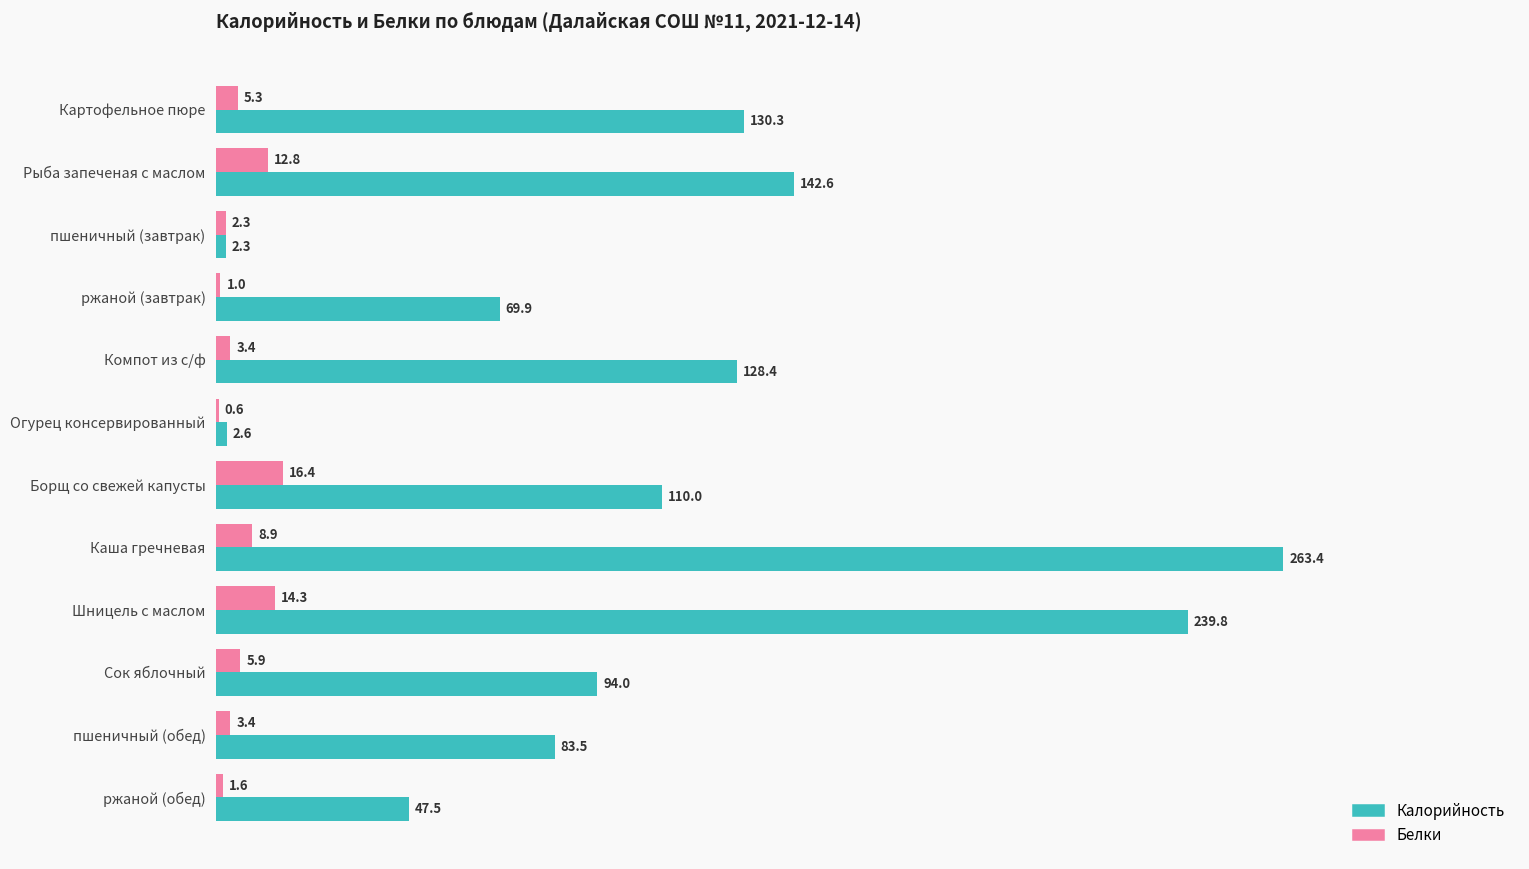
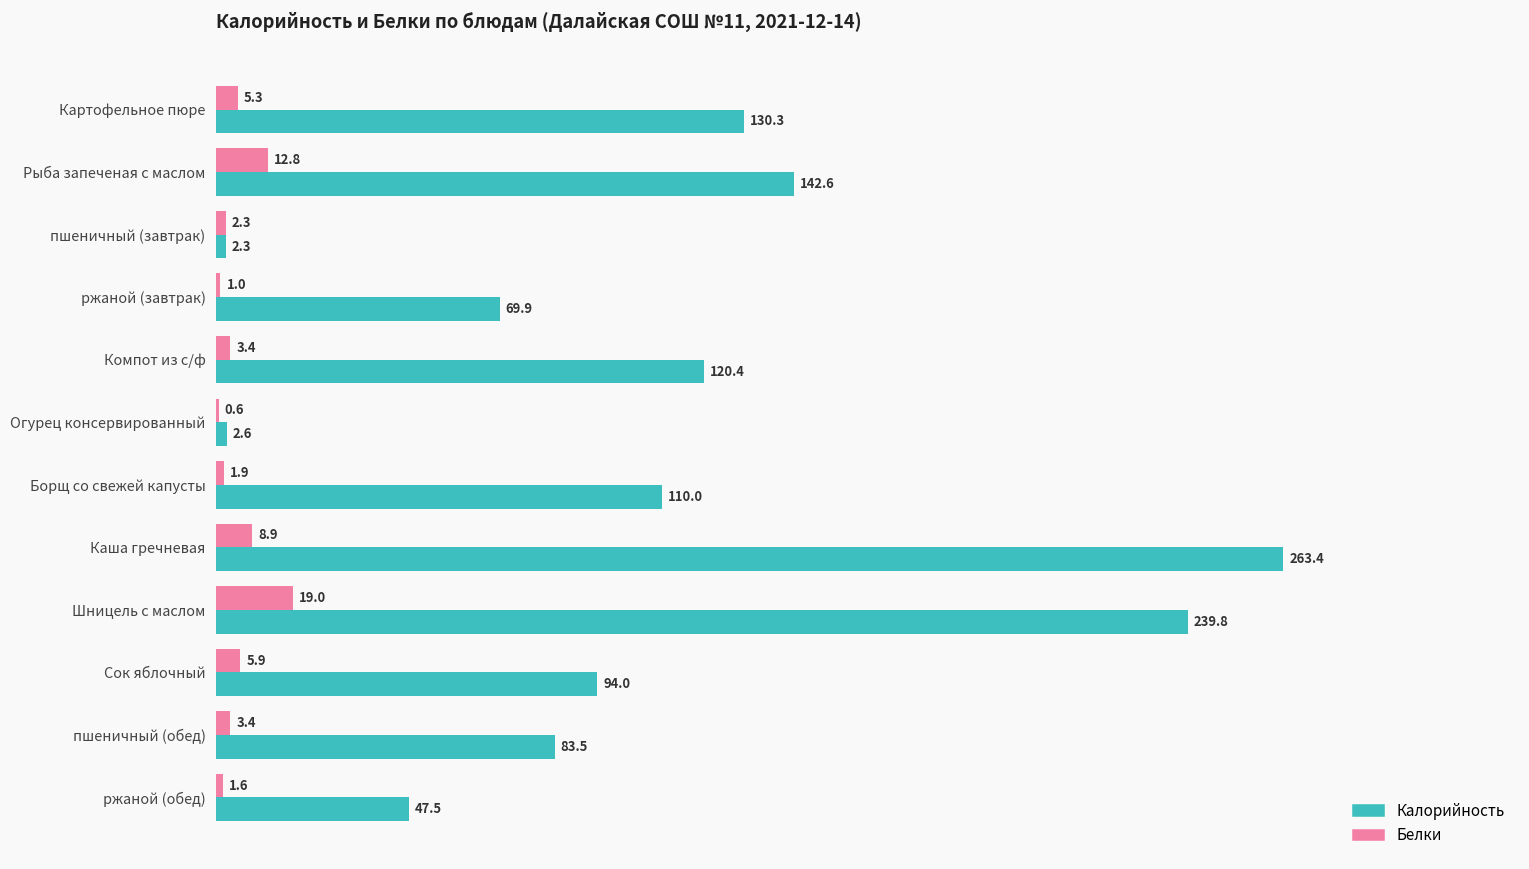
Калорийность, Компот из с/ф: 128.4 -> 120.4
Белки, Борщ со свежей капусты: 16.4 -> 1.9
Белки, Шницель с маслом: 14.3 -> 19.0
